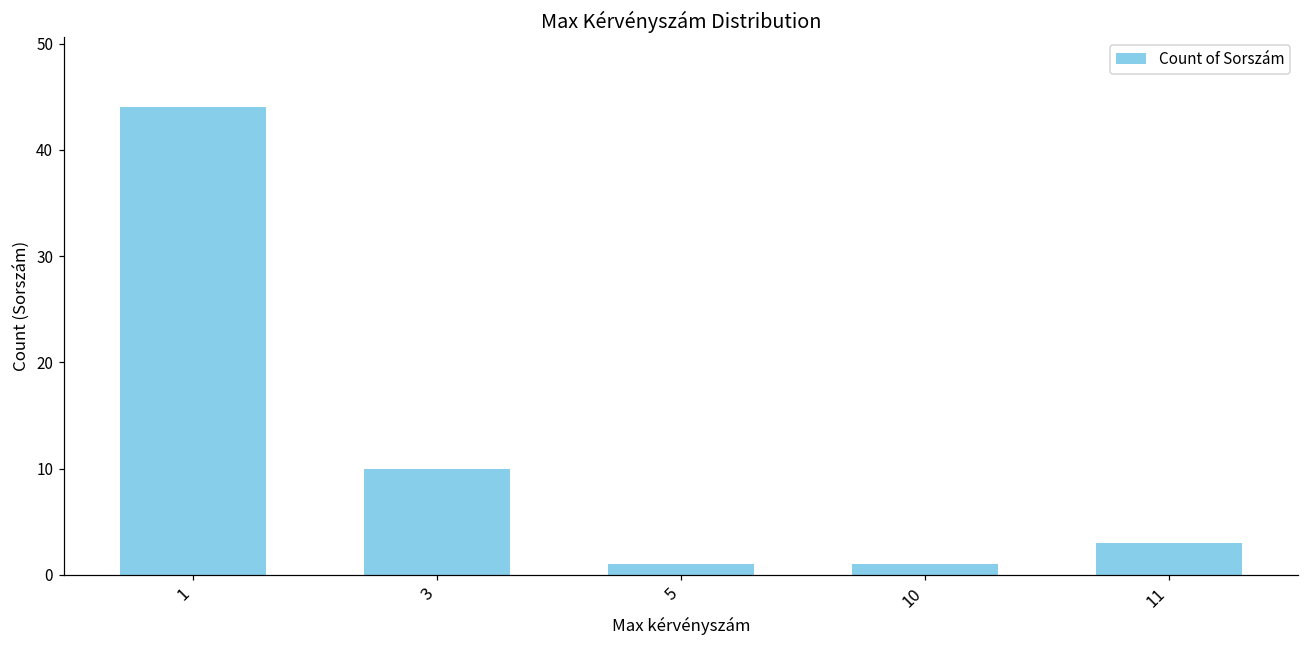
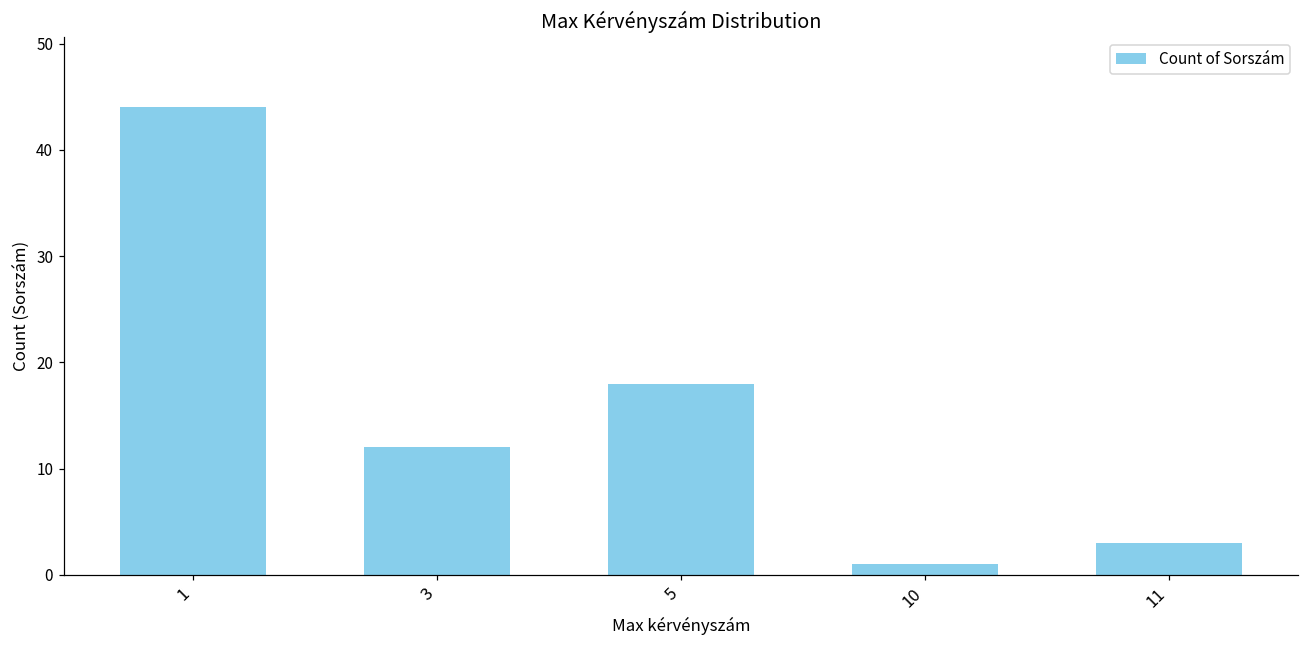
3: 10 -> 12
5: 1 -> 18
